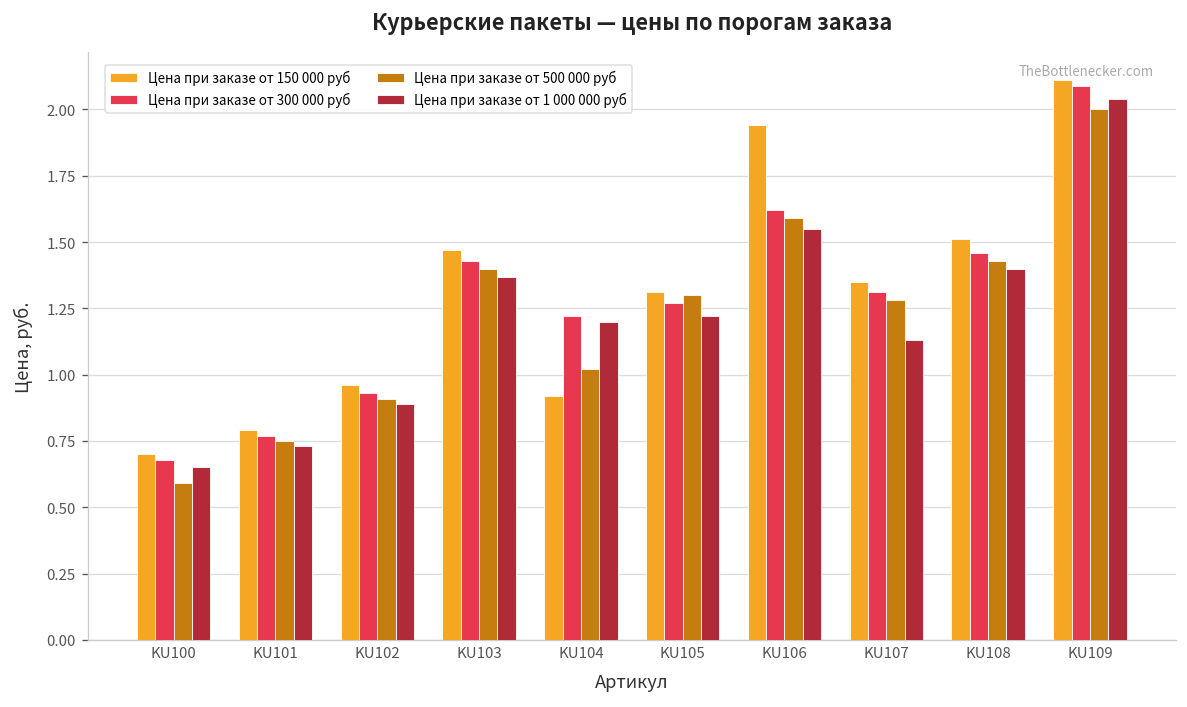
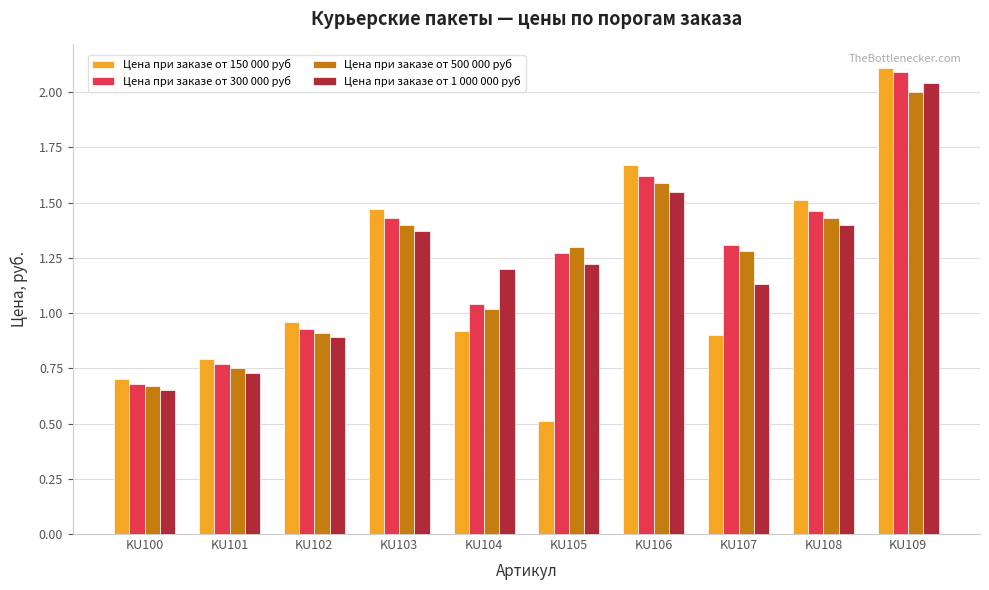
Цена при заказе от 500 000 руб, KU100: 0.59 -> 0.67
Цена при заказе от 300 000 руб, KU104: 1.22 -> 1.04
Цена при заказе от 150 000 руб, KU105: 1.31 -> 0.51
Цена при заказе от 150 000 руб, KU106: 1.94 -> 1.67
Цена при заказе от 150 000 руб, KU107: 1.35 -> 0.90
